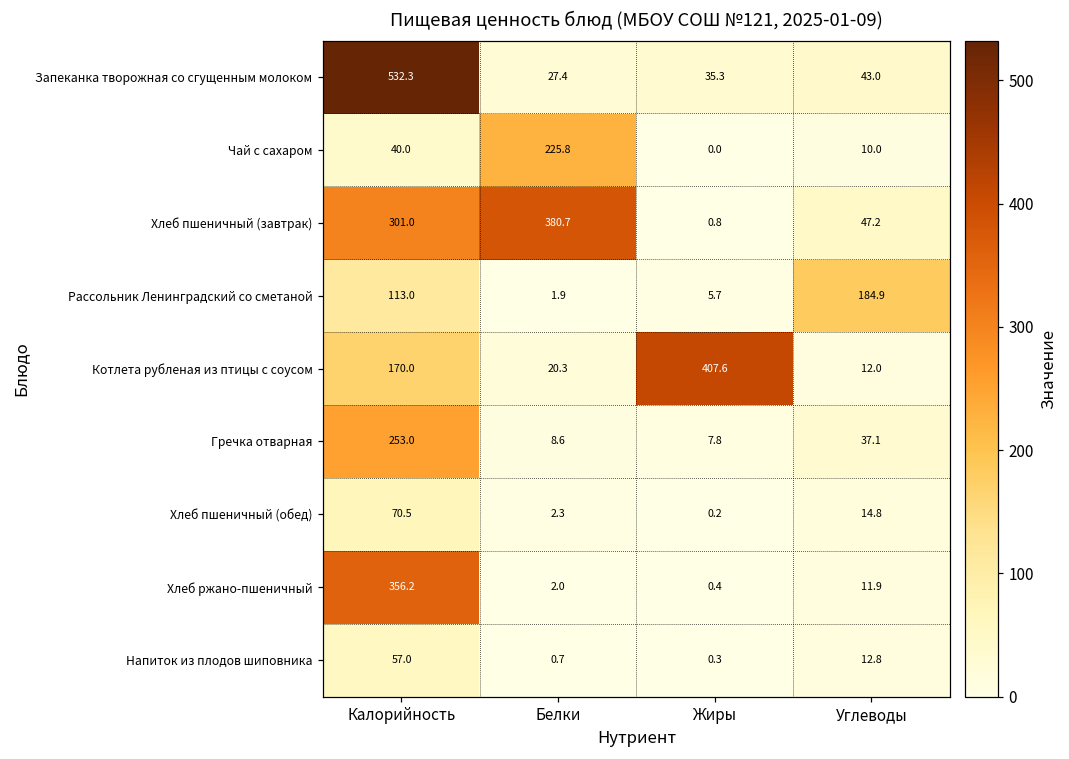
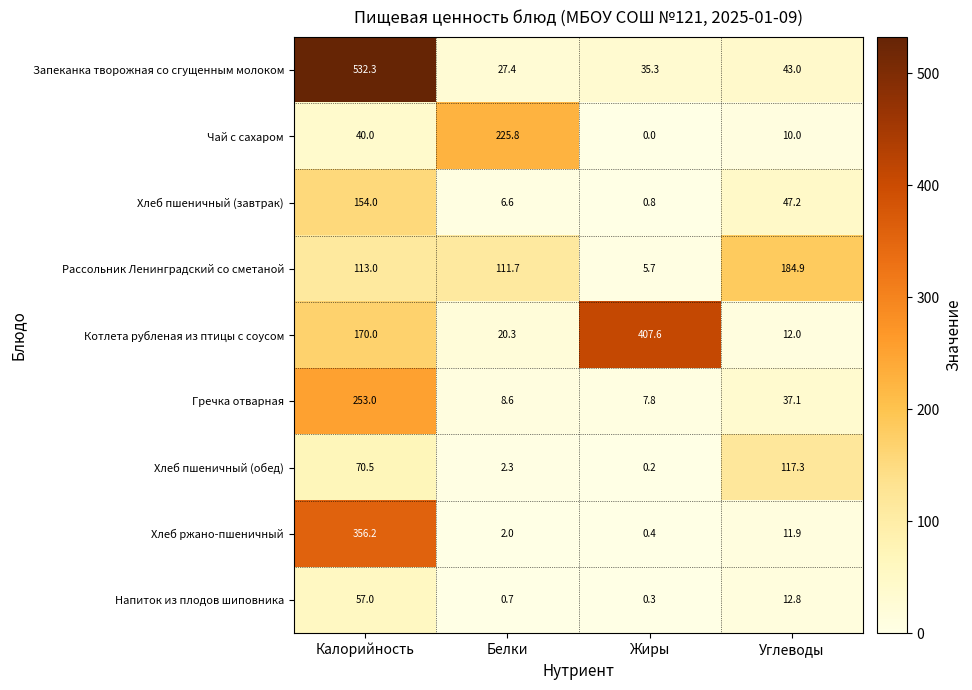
Хлеб пшеничный (завтрак), Калорийность: 301.0 -> 154.0
Хлеб пшеничный (завтрак), Белки: 380.7 -> 6.6
Рассольник Ленинградский со сметаной, Белки: 1.9 -> 111.7
Хлеб пшеничный (обед), Углеводы: 14.8 -> 117.3
